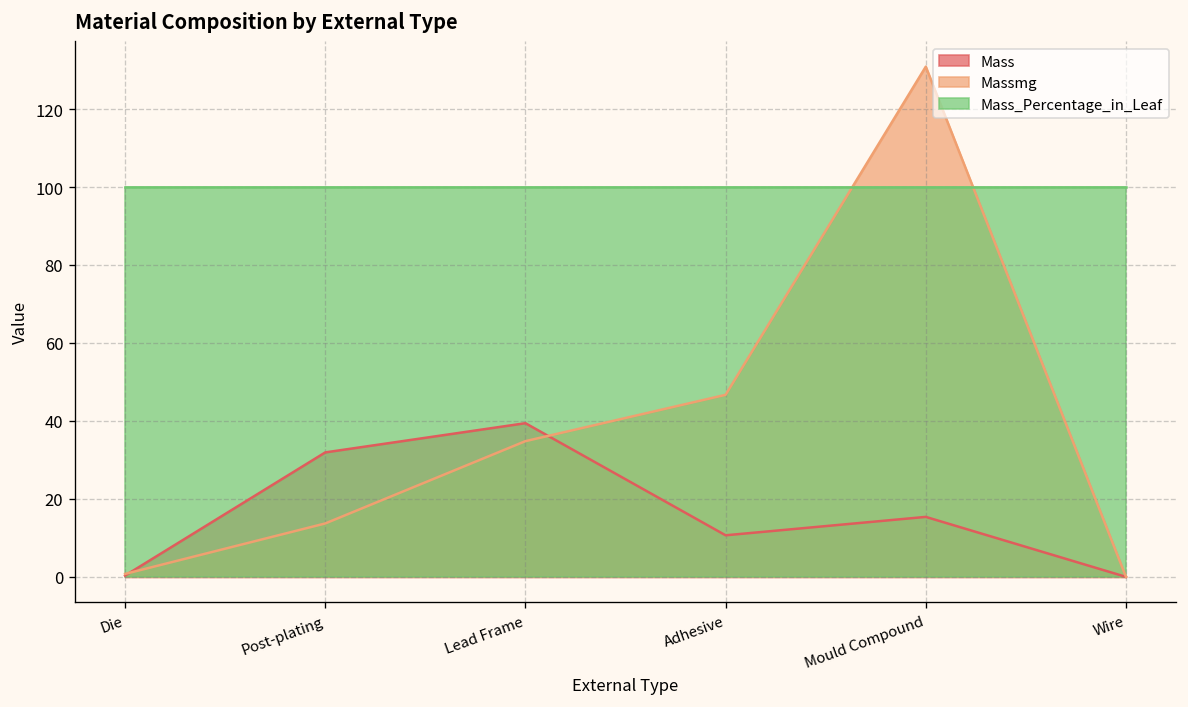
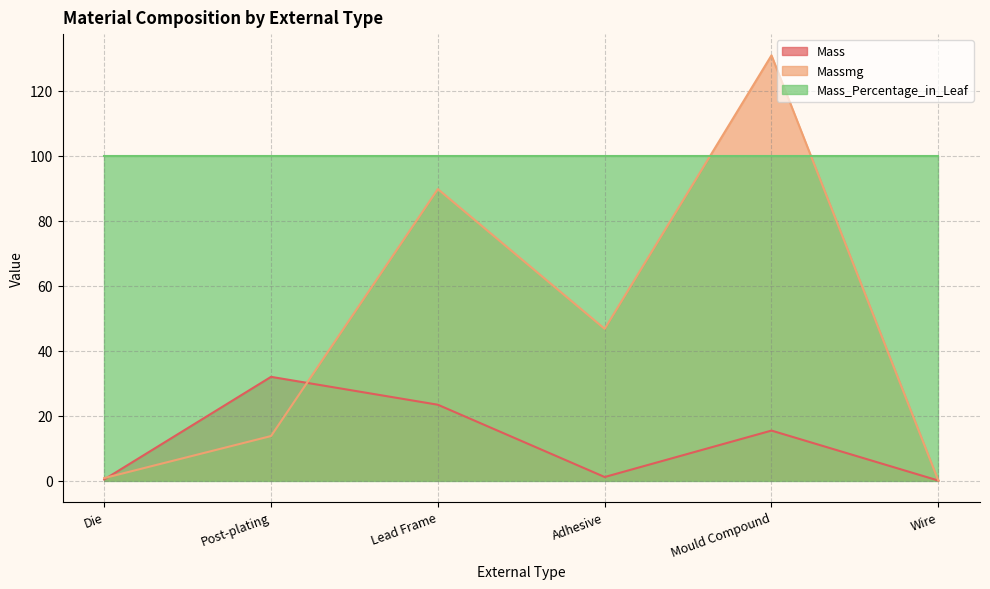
Mass, Lead Frame: 39 -> 23
Massmg, Lead Frame: 35 -> 90
Mass, Adhesive: 11 -> 1
